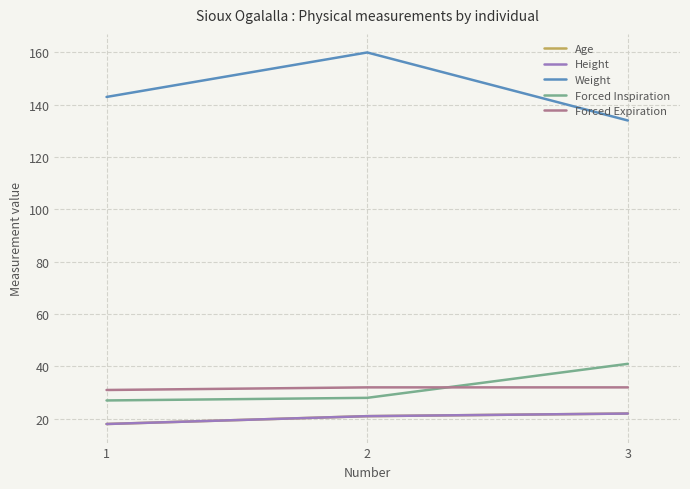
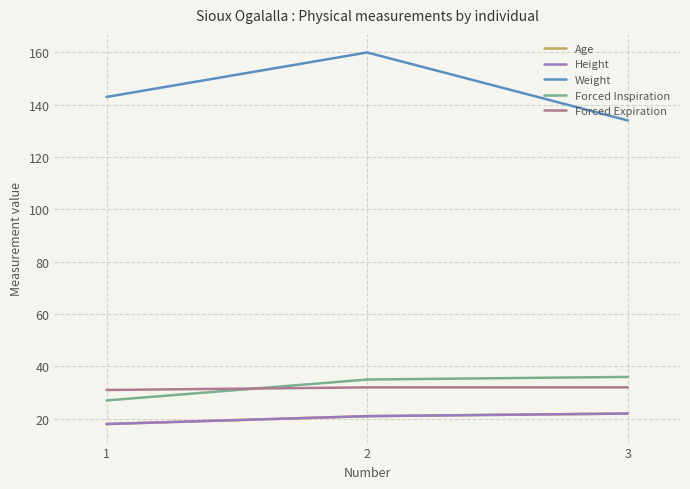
Forced Inspiration, 2: 28 -> 35
Forced Inspiration, 3: 41 -> 36
